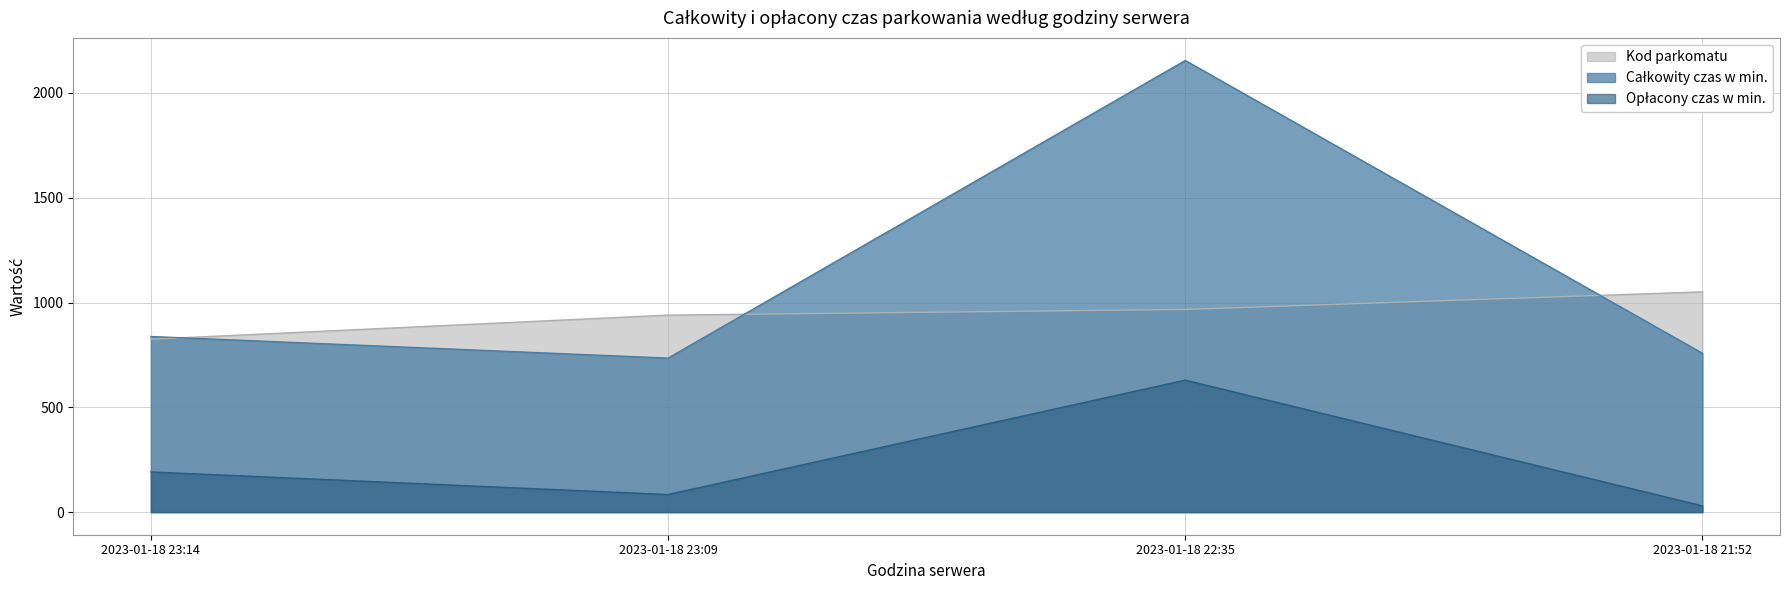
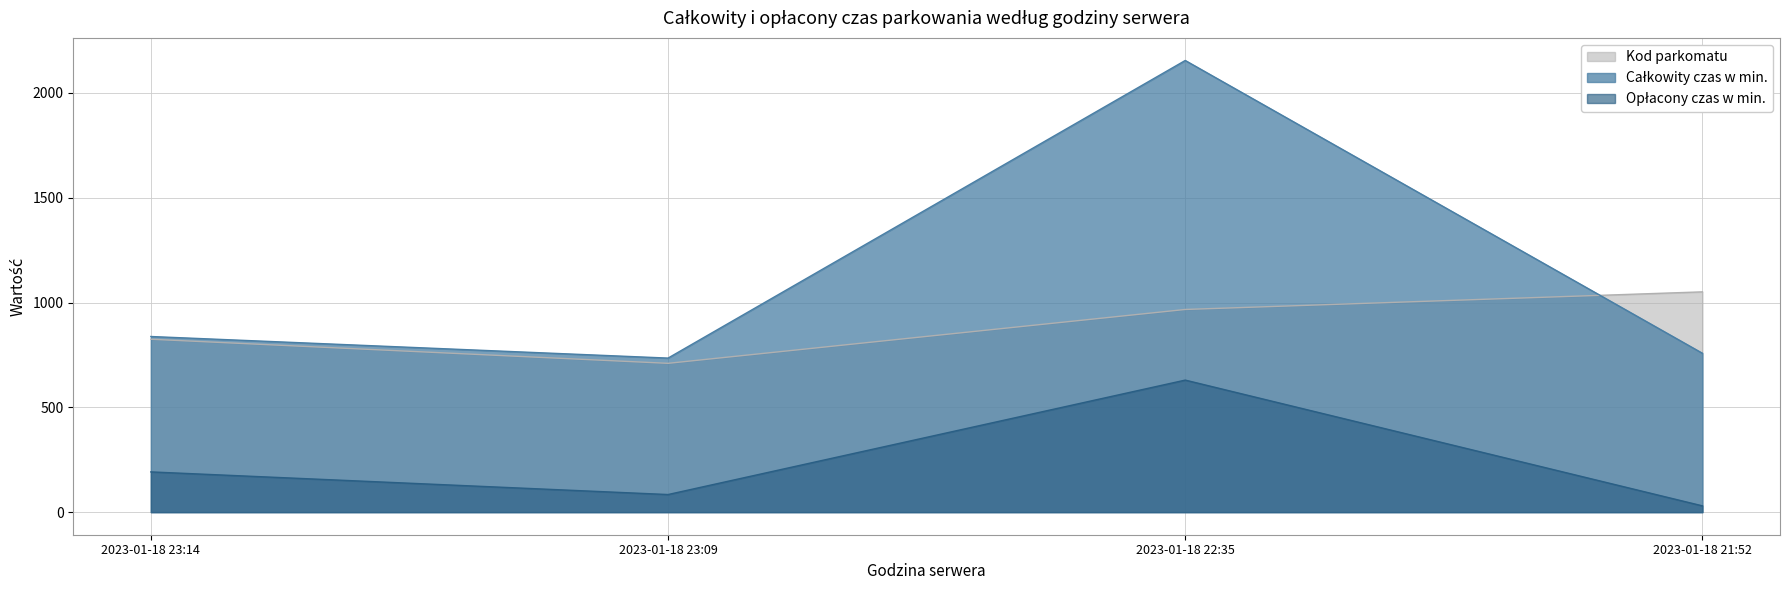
Kod parkomatu, 2023-01-18 23:09: 940 -> 710
